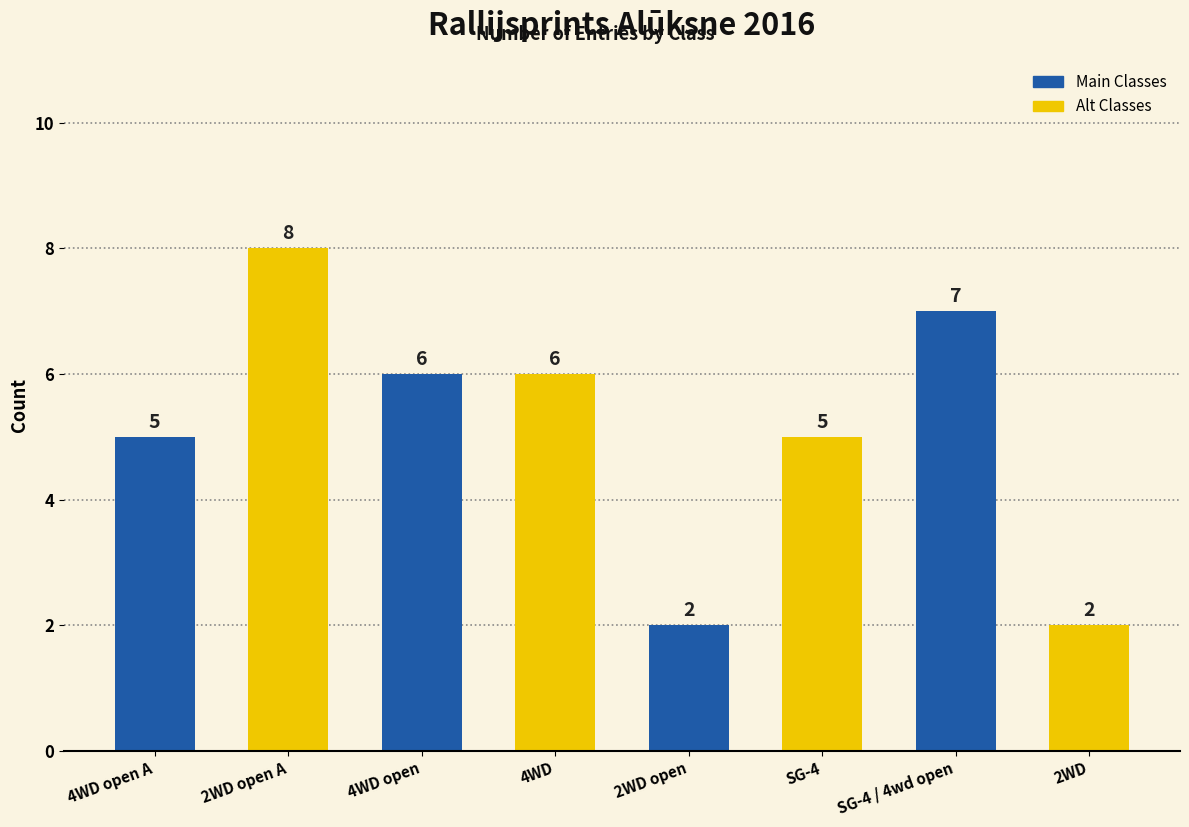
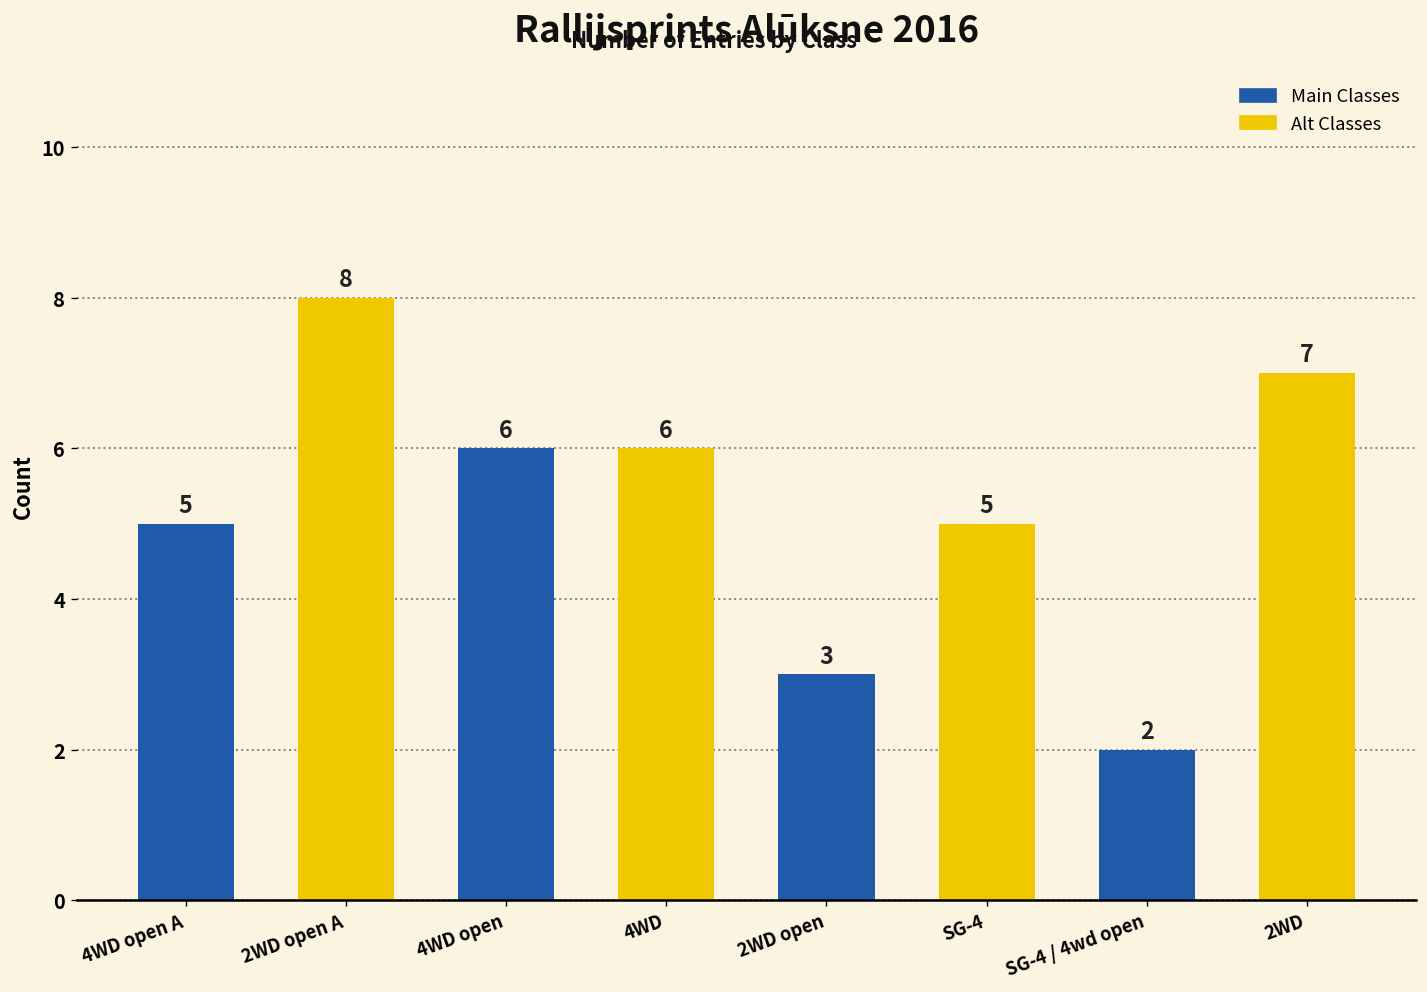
2WD open: 2 -> 3
SG-4 / 4wd open: 7 -> 2
2WD: 2 -> 7
